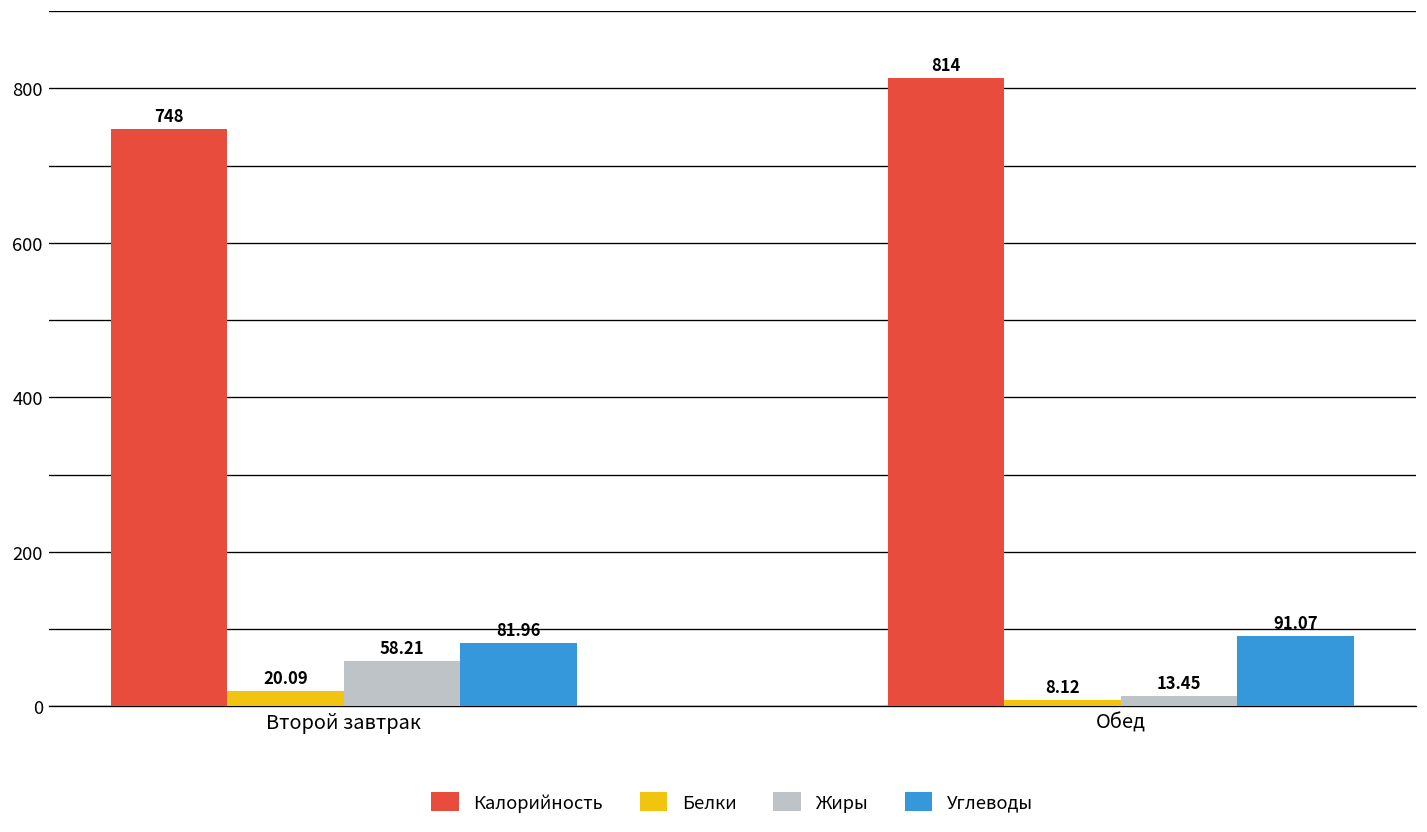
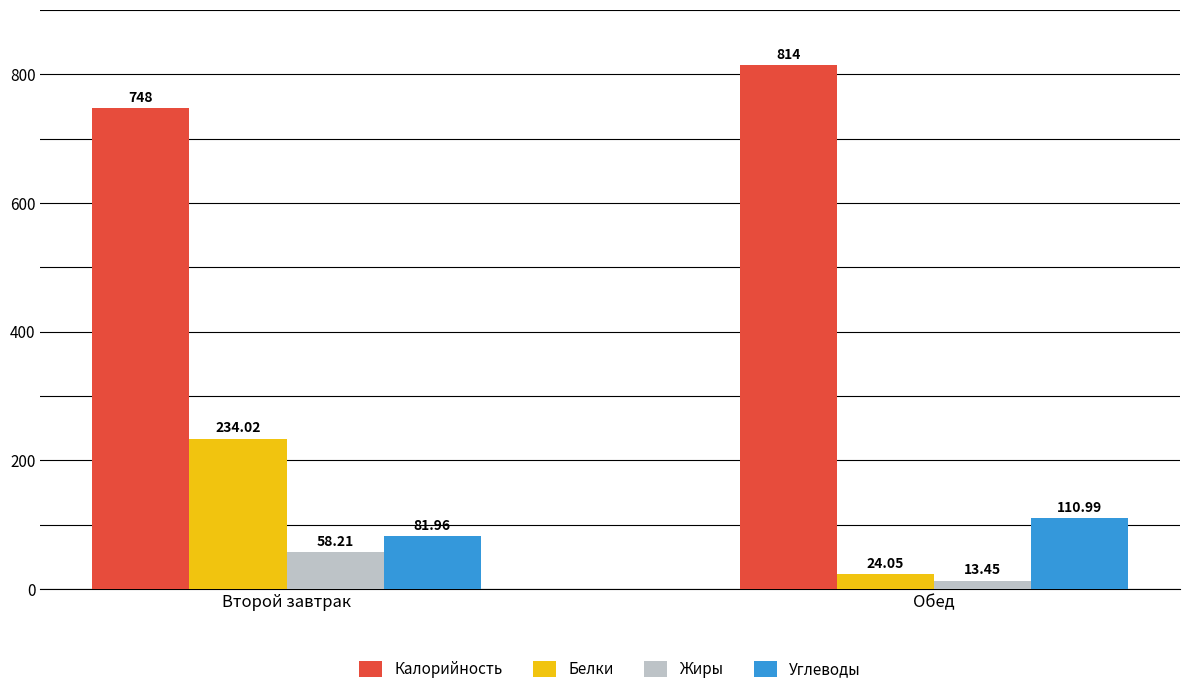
Белки, Второй завтрак: 20.09 -> 234.02
Белки, Обед: 8.12 -> 24.05
Углеводы, Обед: 91.07 -> 110.99
